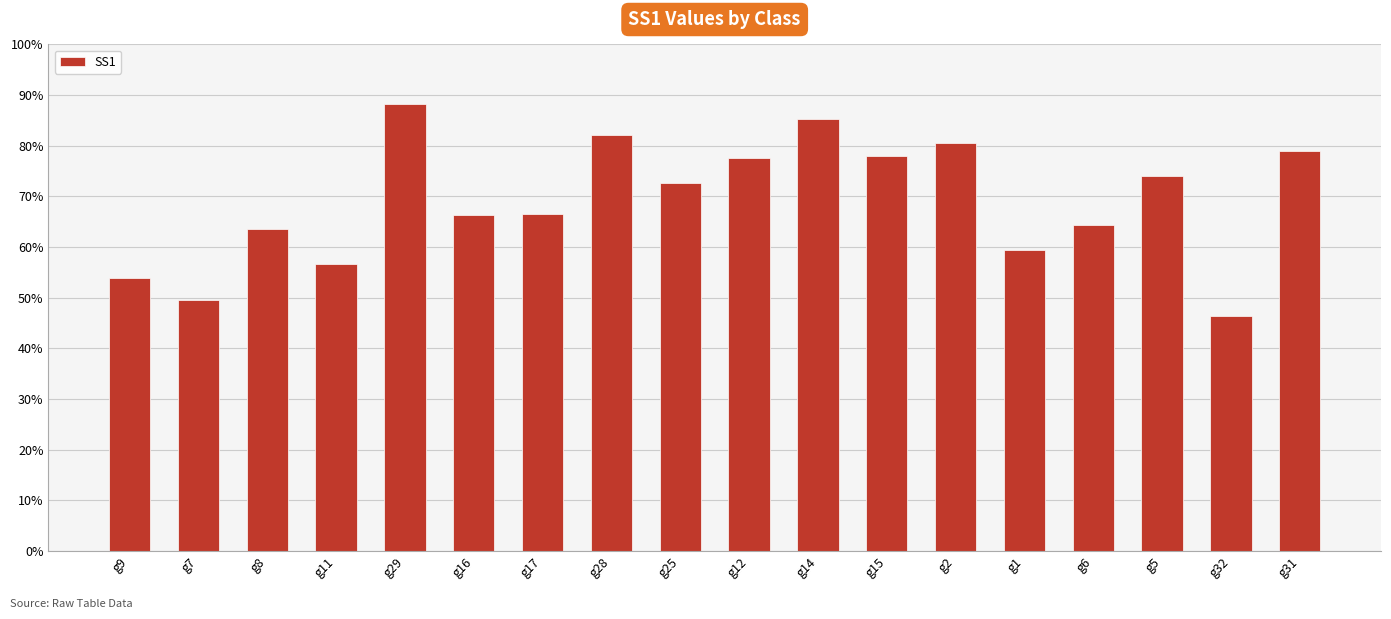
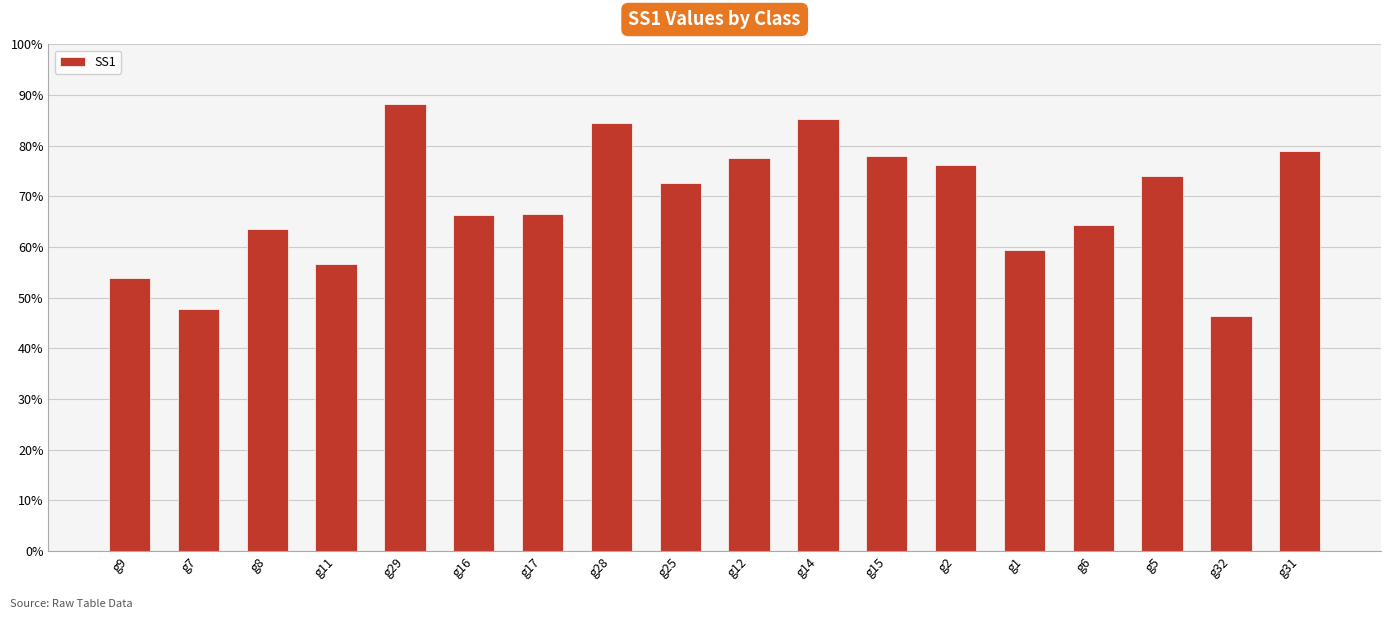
g7: 49% -> 48%
g28: 82% -> 84%
g2: 81% -> 76%
